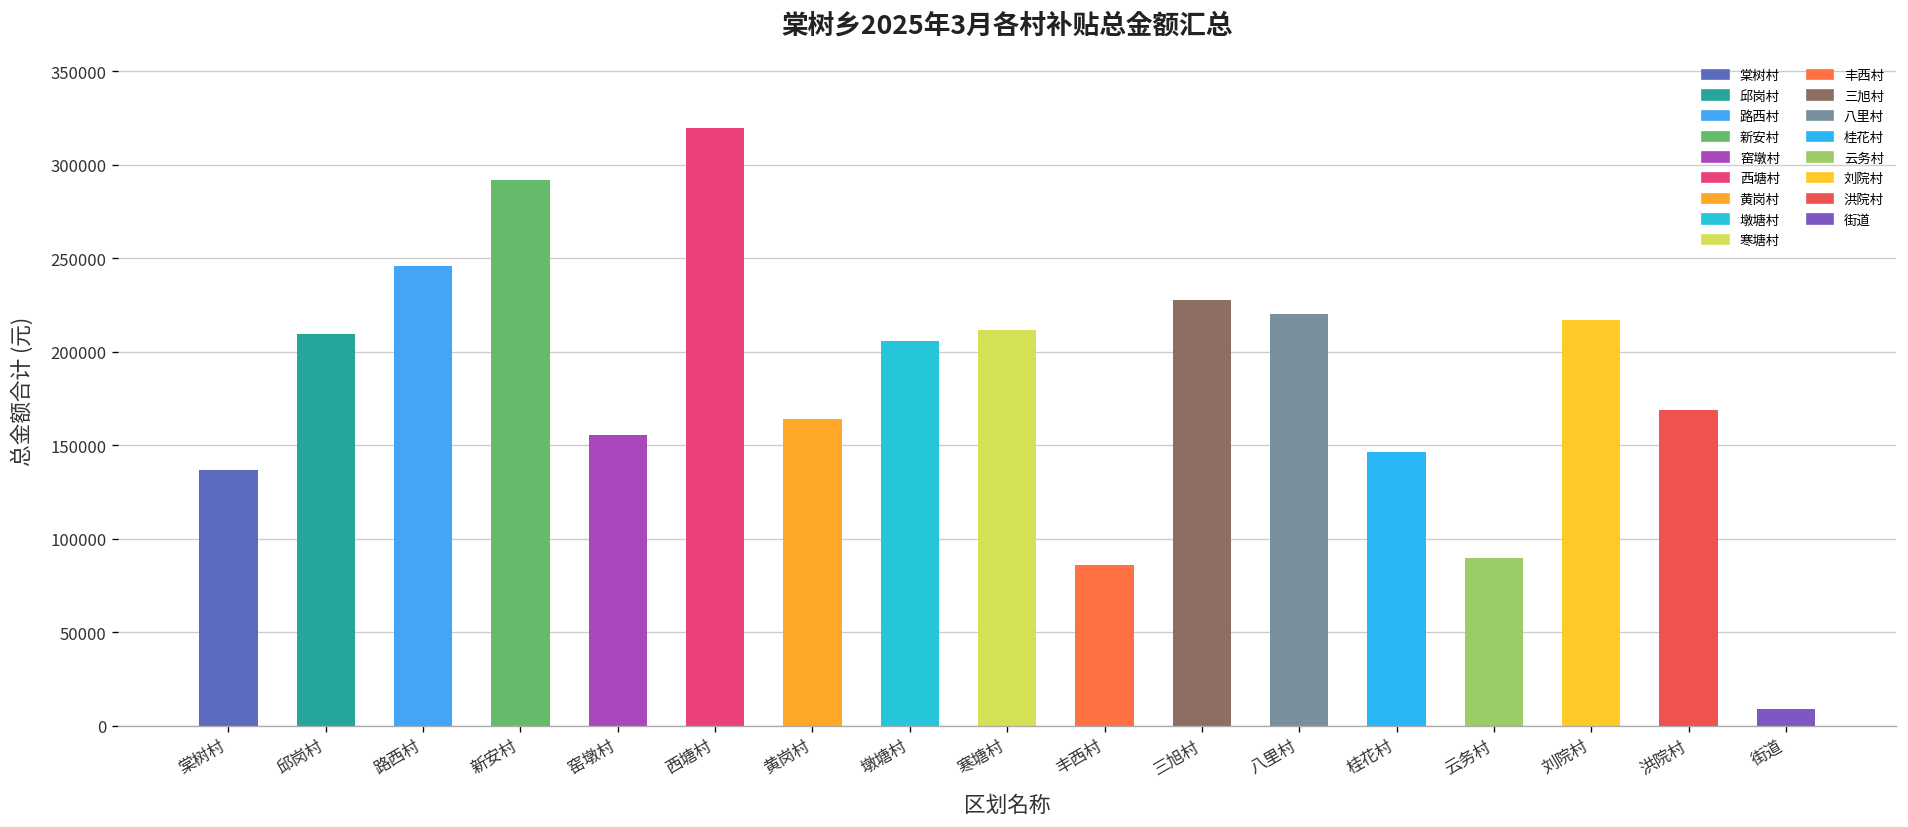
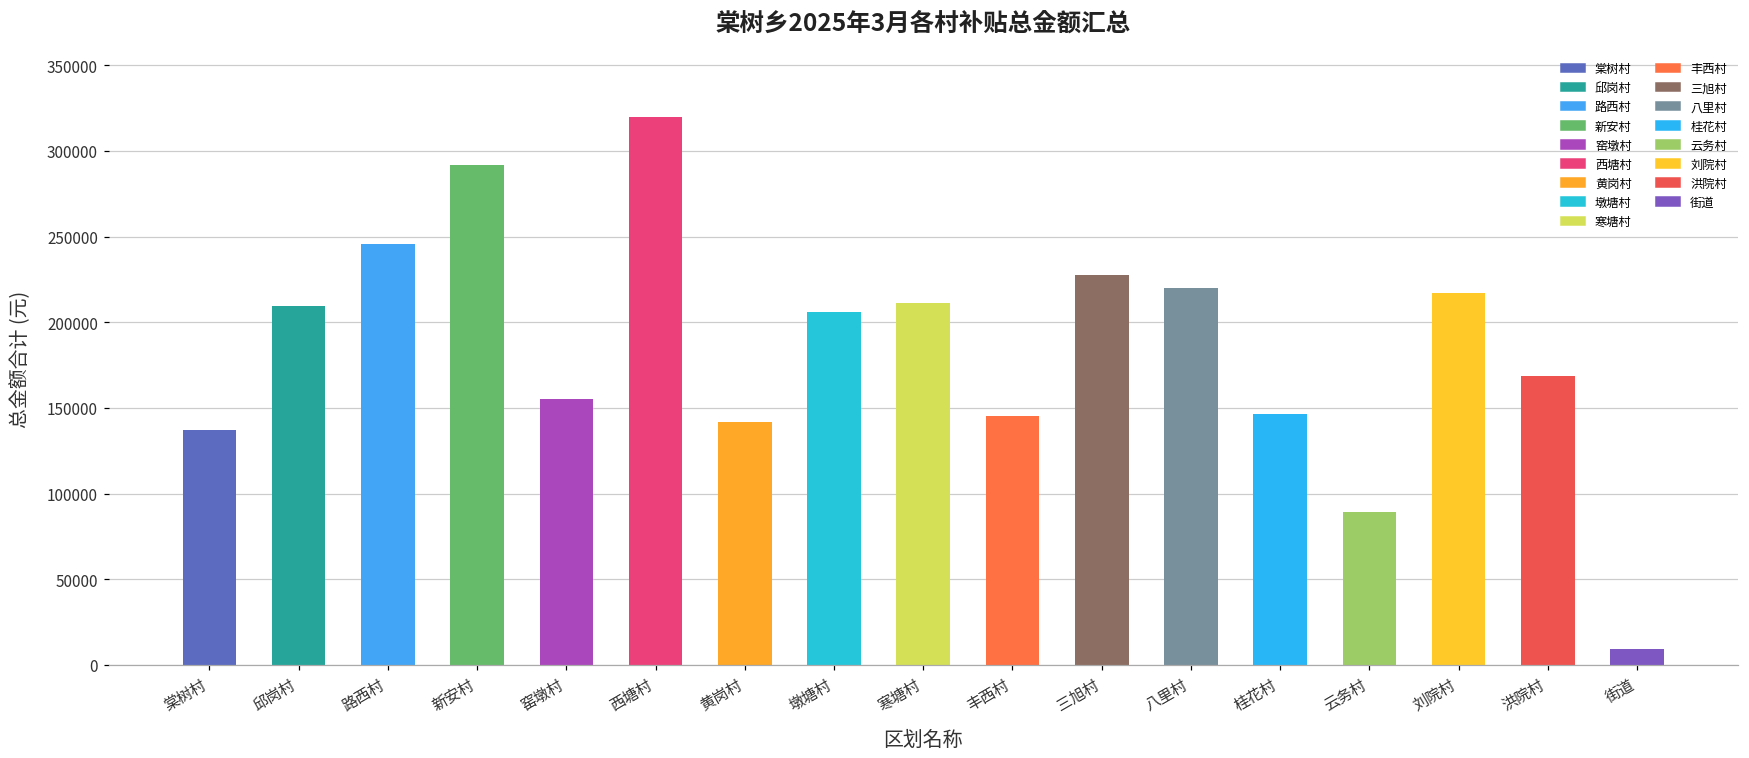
黄岗村: 164000 -> 142000
丰西村: 86000 -> 145000
